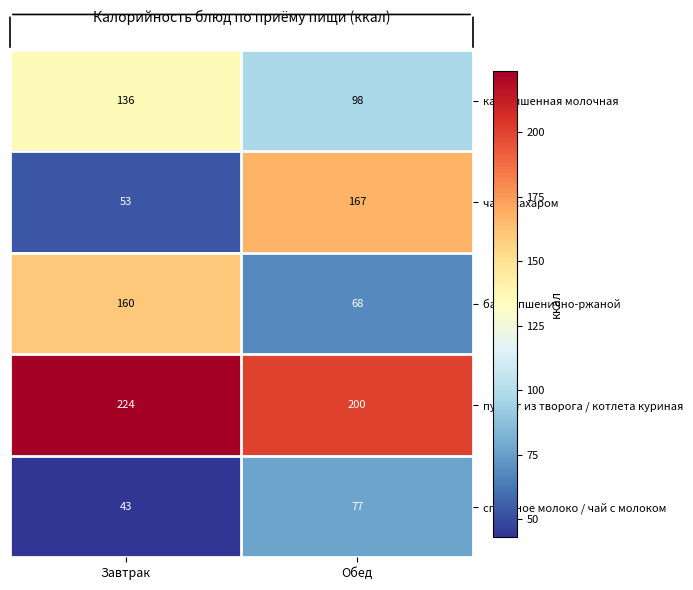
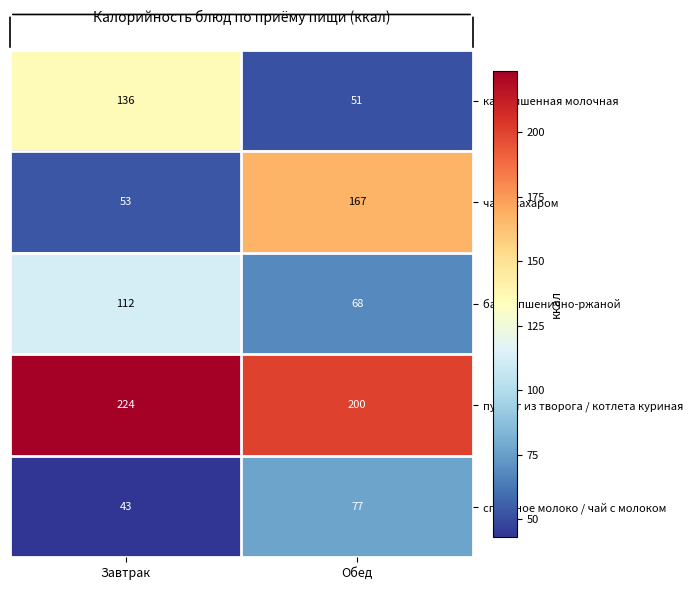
каша пшенная молочная, Обед: 98 -> 51
батон пшенично-ржаной, Завтрак: 160 -> 112
